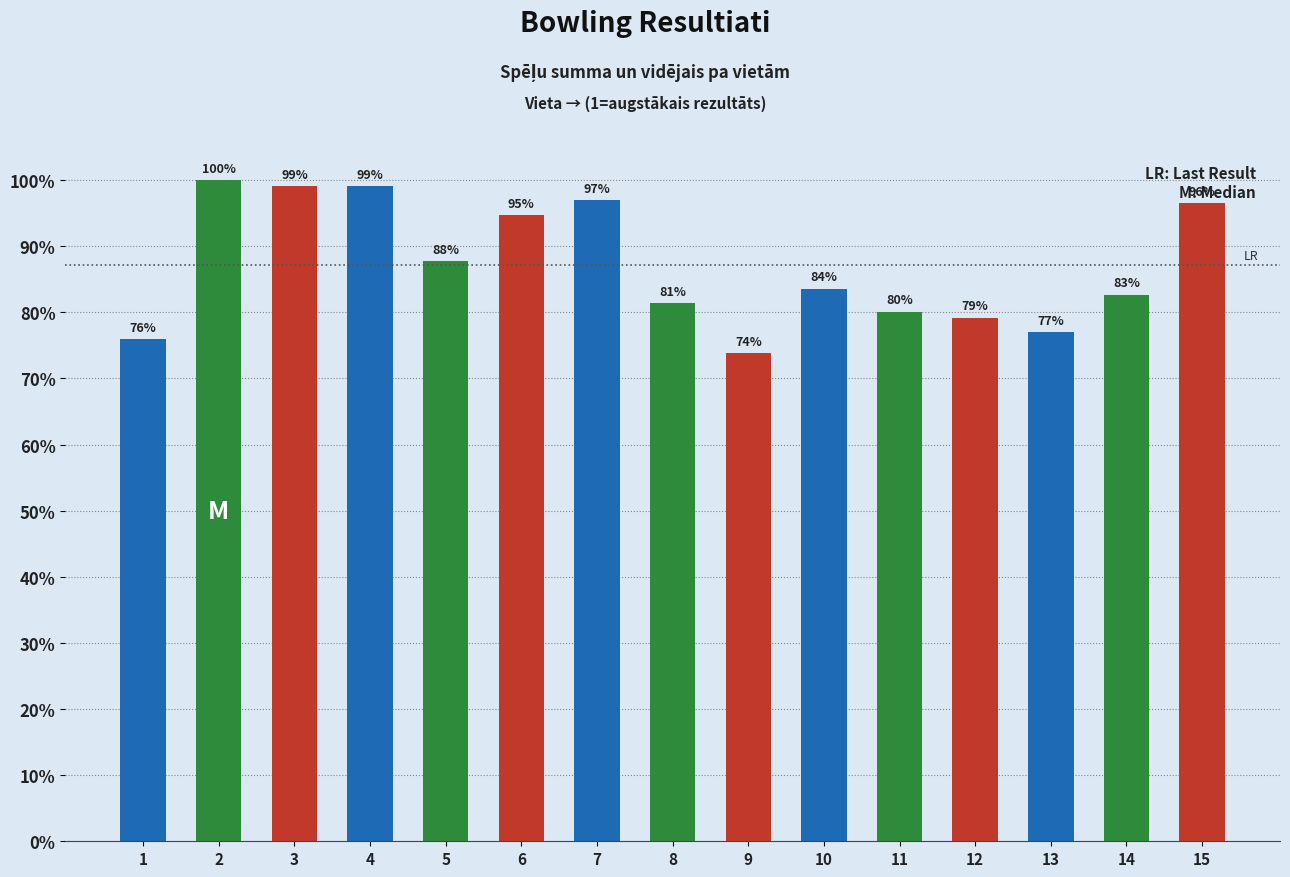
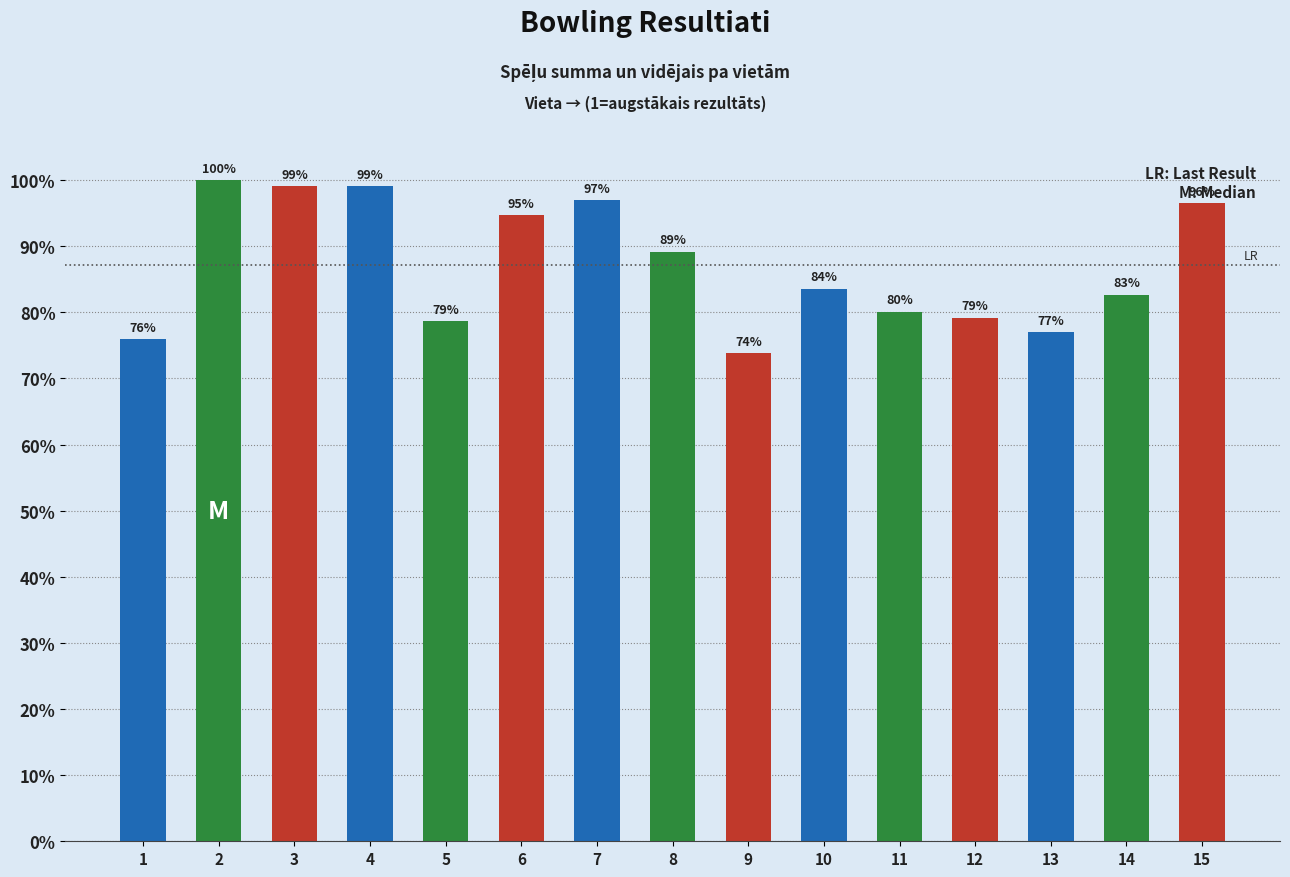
5: 88% -> 79%
8: 81% -> 89%
